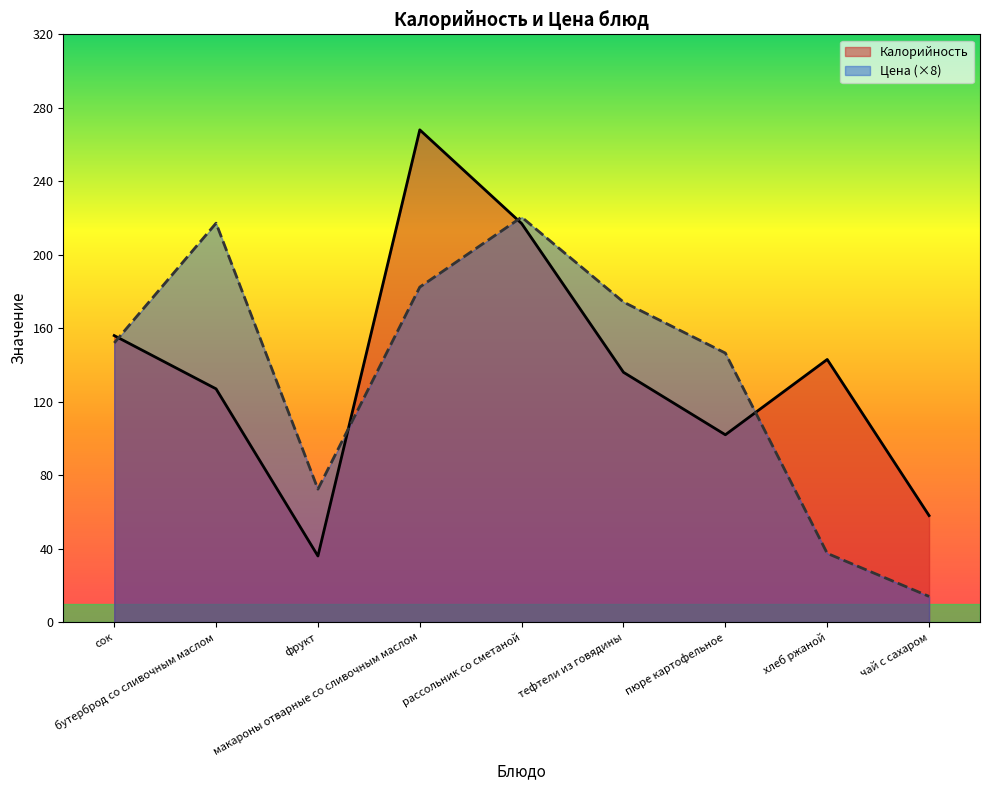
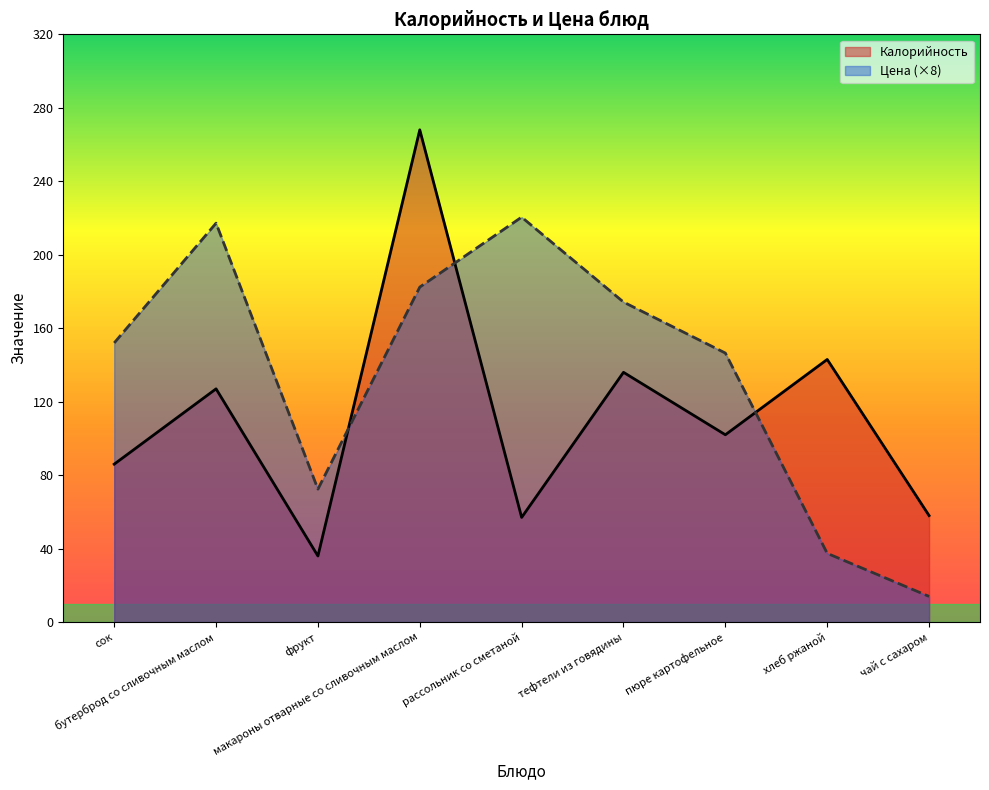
Калорийность, сок: 156 -> 86
Калорийность, рассольник со сметаной: 217 -> 57
